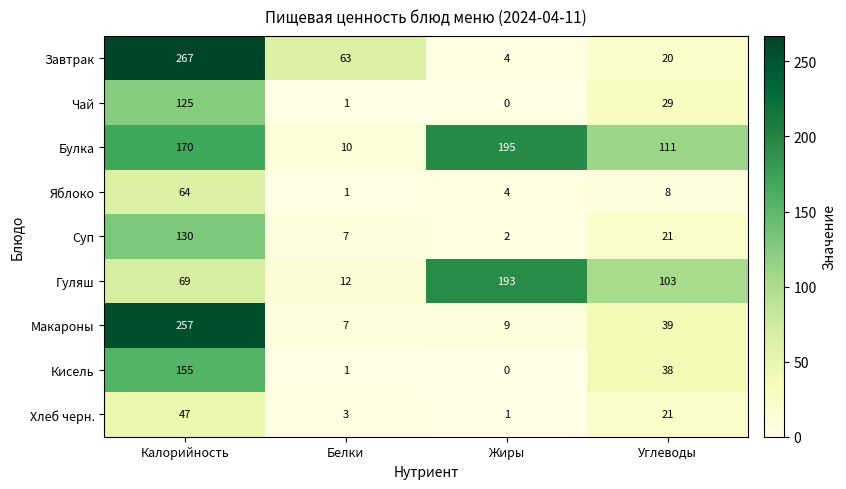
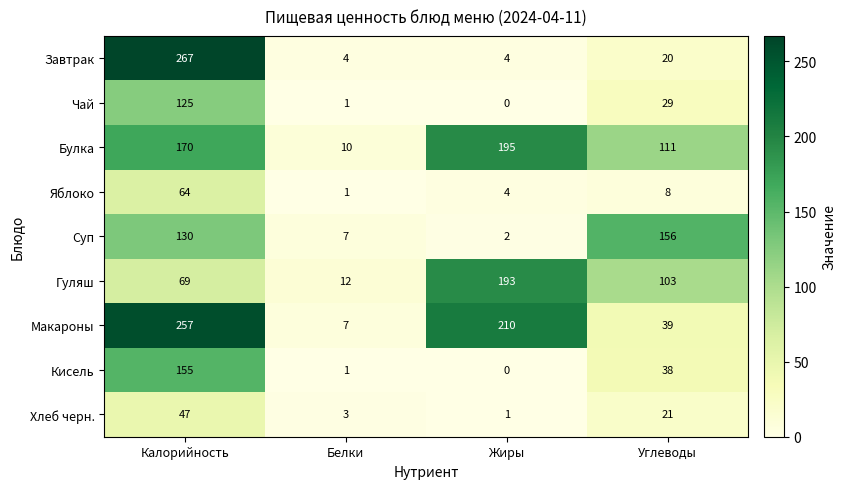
Завтрак, Белки: 63 -> 4
Суп, Углеводы: 21 -> 156
Макароны, Жиры: 9 -> 210
